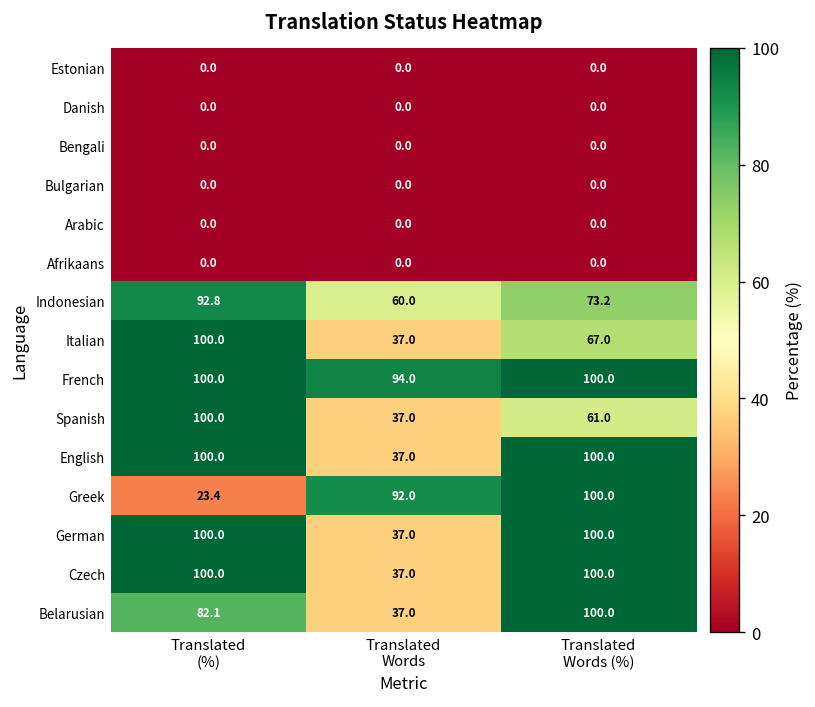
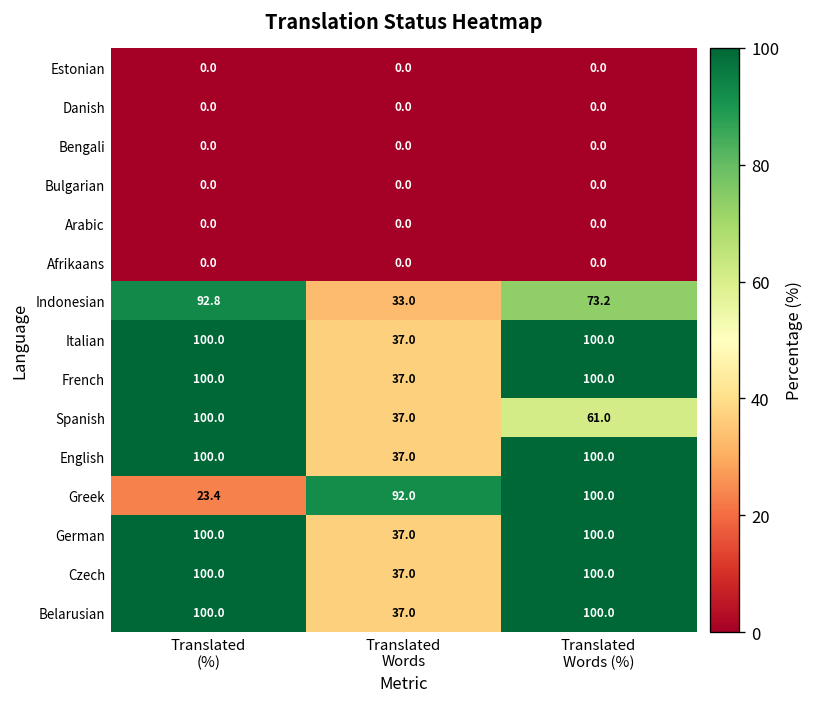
Indonesian, Translated Words: 60.0 -> 33.0
Italian, Translated Words (%): 67.0 -> 100.0
French, Translated Words: 94.0 -> 37.0
Belarusian, Translated (%): 82.1 -> 100.0
